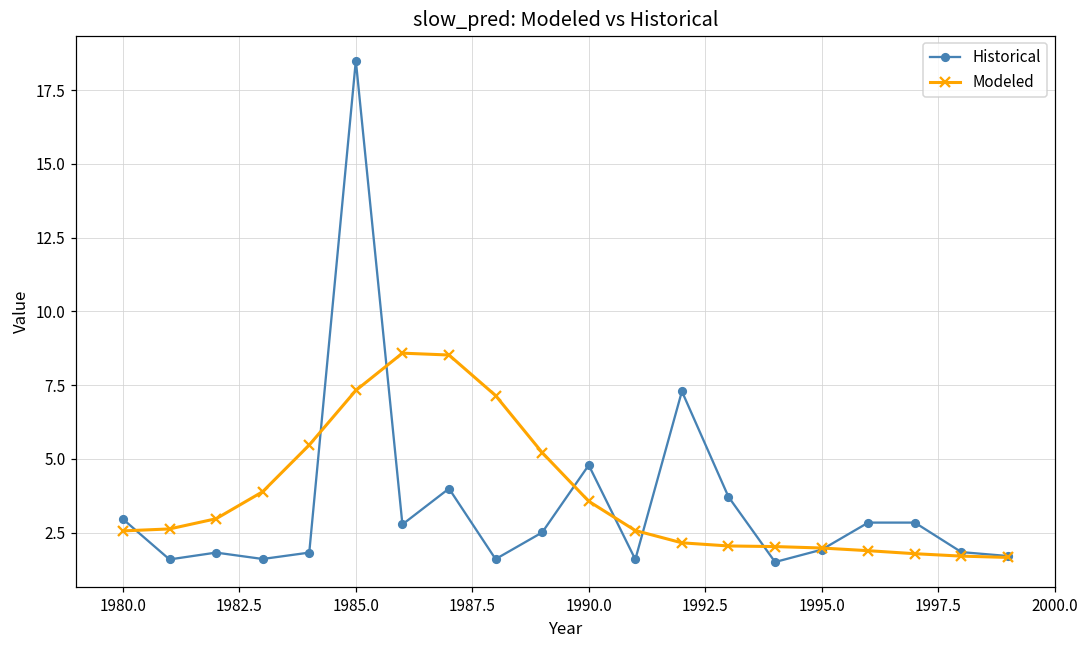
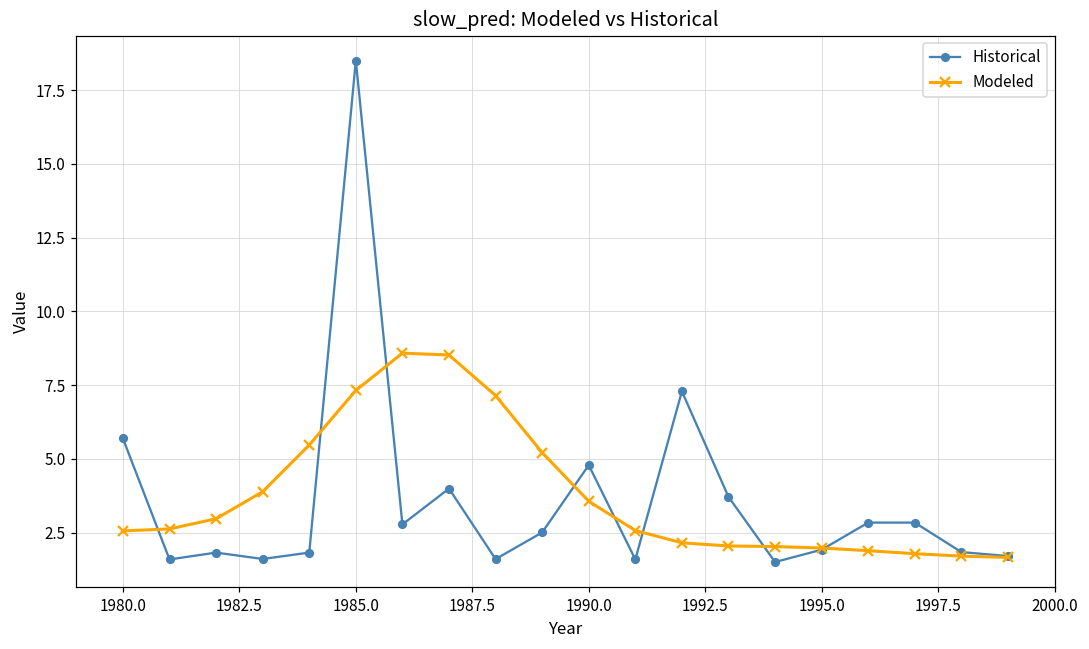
Historical, 1980.0: 3.0 -> 5.7
